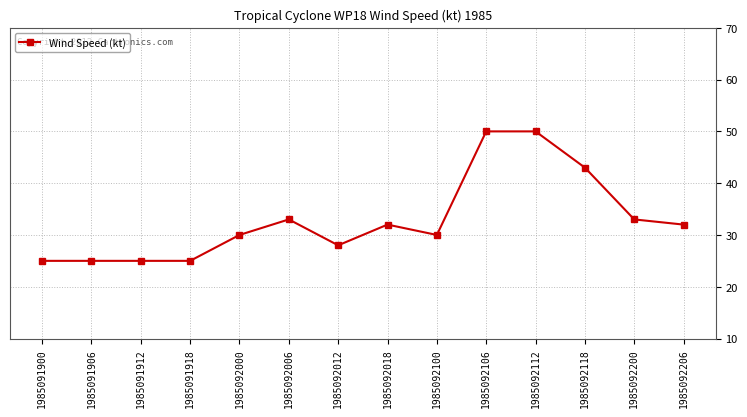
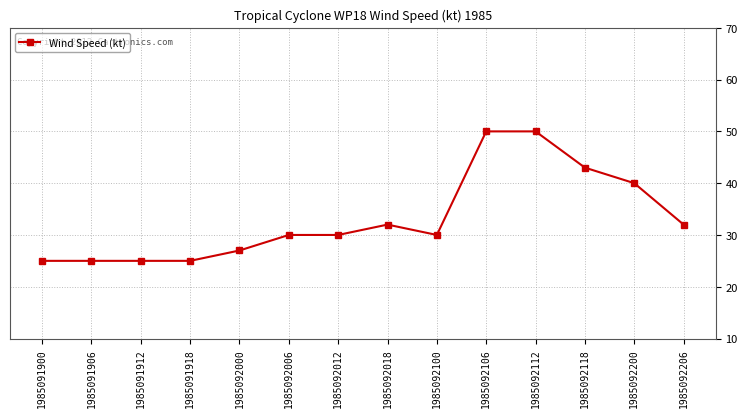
1985092000: 30 -> 27
1985092006: 33 -> 30
1985092012: 28 -> 30
1985092200: 33 -> 40
